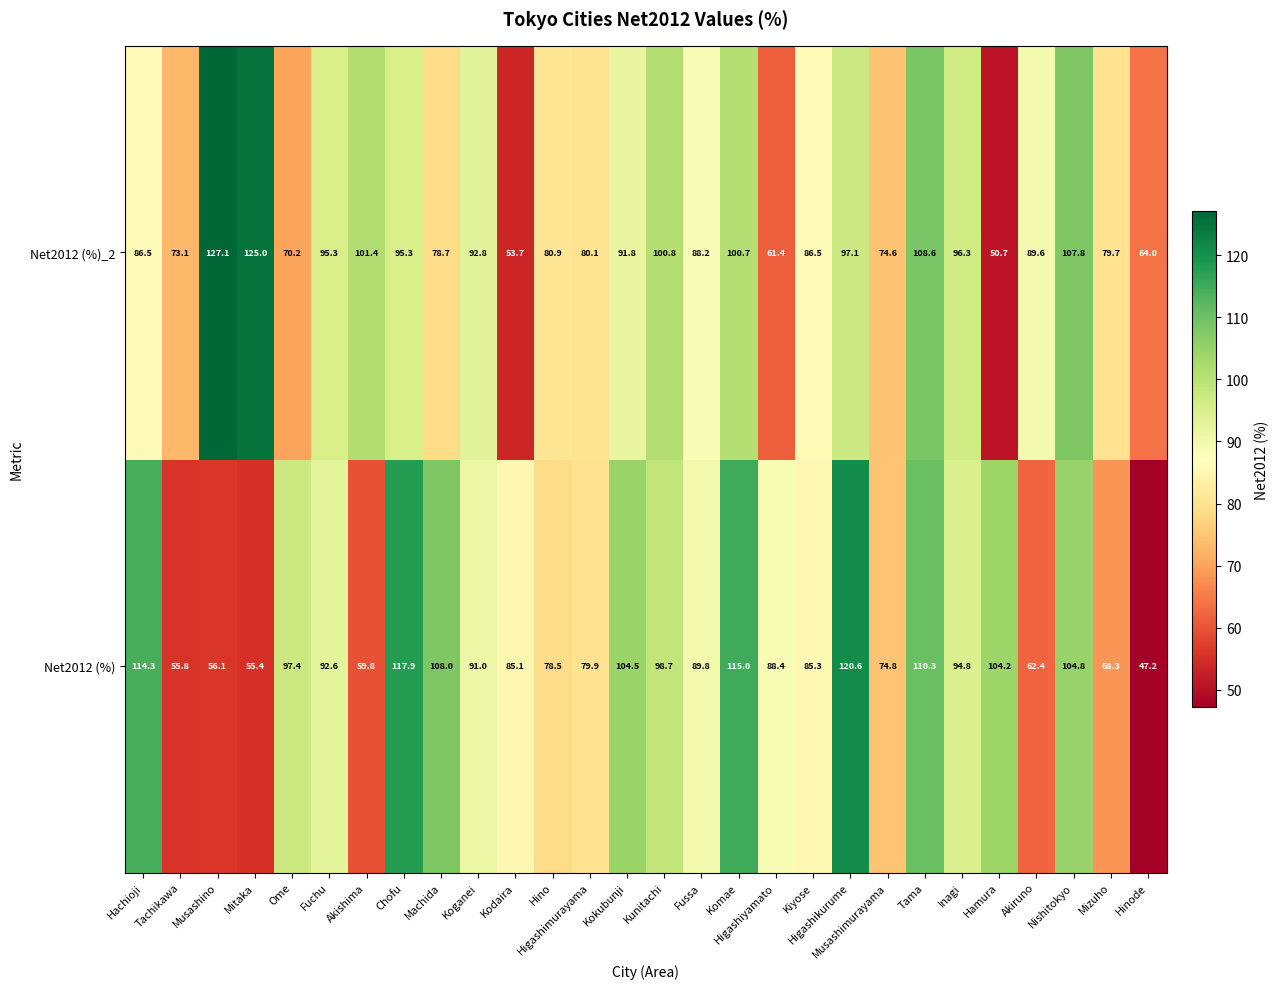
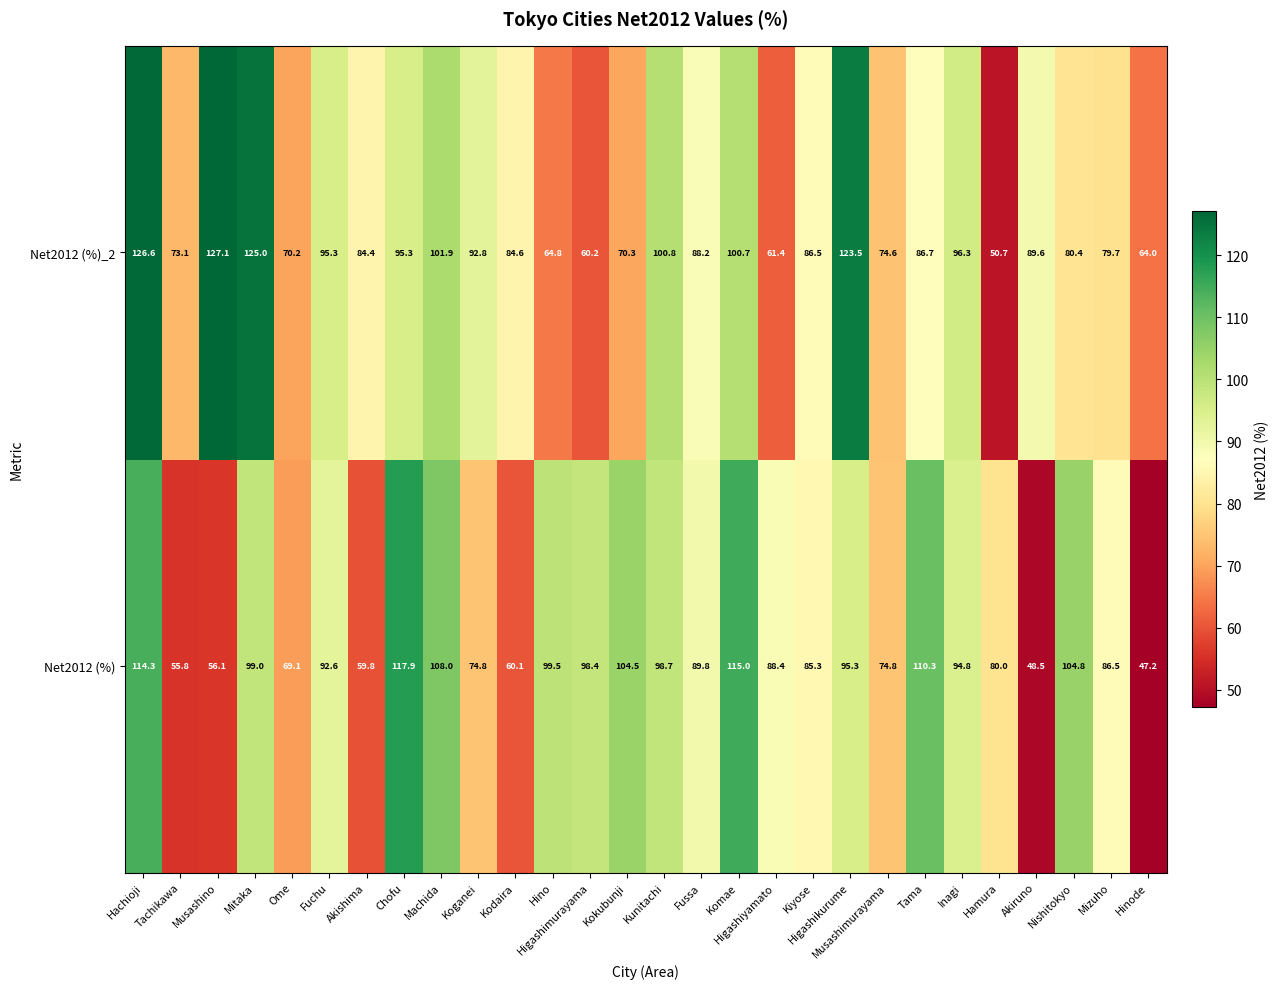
Net2012 (%)_2, Hachioji: 86.5 -> 126.6
Net2012 (%)_2, Akishima: 101.4 -> 84.4
Net2012 (%)_2, Machida: 78.7 -> 101.9
Net2012 (%)_2, Kodaira: 53.7 -> 84.6
Net2012 (%)_2, Hino: 80.9 -> 64.8
Net2012 (%)_2, Higashimurayama: 80.1 -> 60.2
Net2012 (%)_2, Kokubunji: 91.8 -> 70.3
Net2012 (%)_2, Higashikurume: 97.1 -> 123.5
Net2012 (%)_2, Tama: 108.6 -> 86.7
Net2012 (%)_2, Nishitokyo: 107.8 -> 80.4
Net2012 (%), Mitaka: 55.4 -> 99.0
Net2012 (%), Ome: 97.4 -> 69.1
Net2012 (%), Koganei: 91.0 -> 74.8
Net2012 (%), Kodaira: 85.1 -> 60.1
Net2012 (%), Hino: 78.5 -> 99.5
Net2012 (%), Higashimurayama: 79.9 -> 98.4
Net2012 (%), Higashikurume: 120.6 -> 95.3
Net2012 (%), Hamura: 104.2 -> 80.0
Net2012 (%), Akiruno: 62.4 -> 48.5
Net2012 (%), Mizuho: 68.3 -> 86.5
